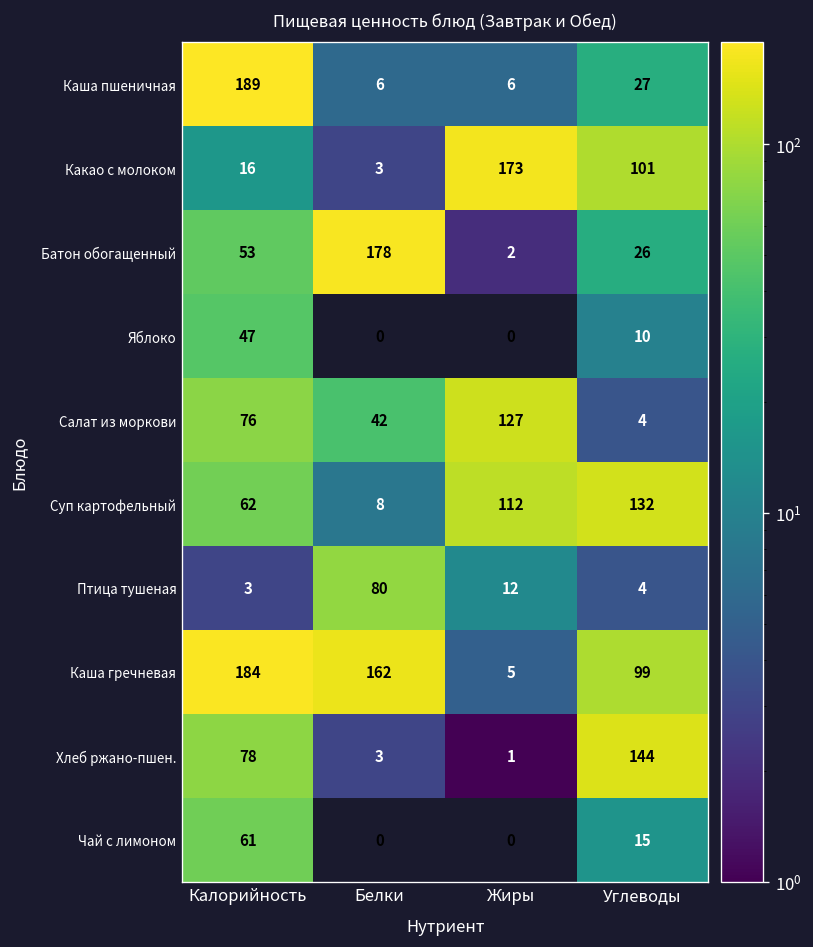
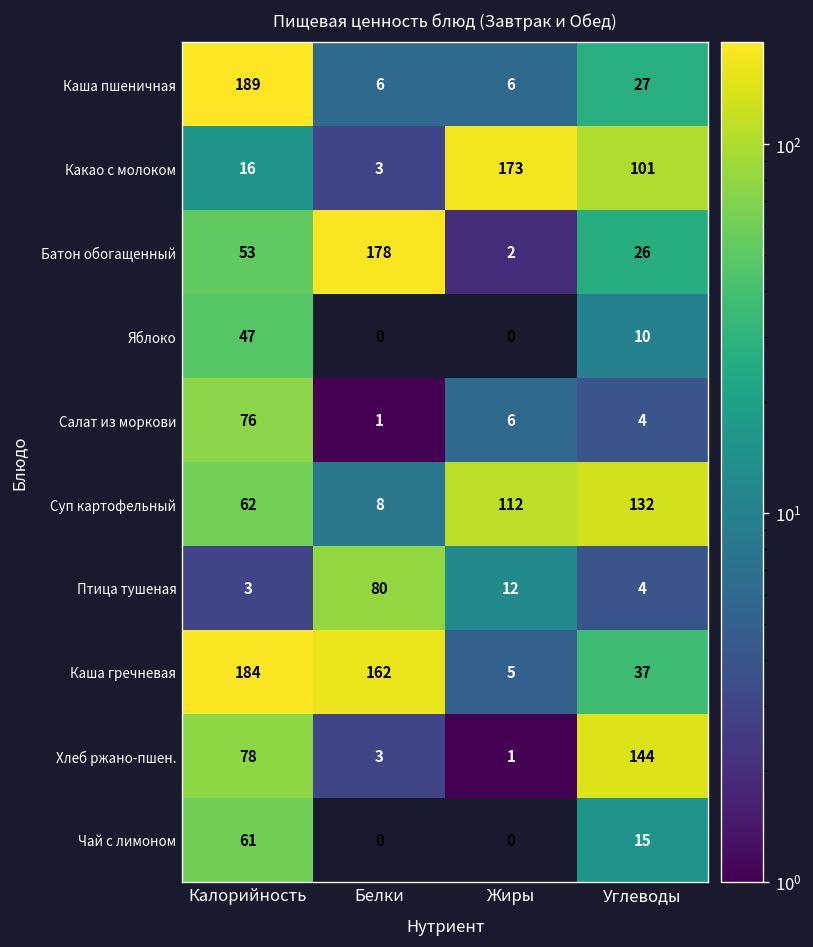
Салат из моркови, Белки: 42 -> 1
Салат из моркови, Жиры: 127 -> 6
Каша гречневая, Углеводы: 99 -> 37
